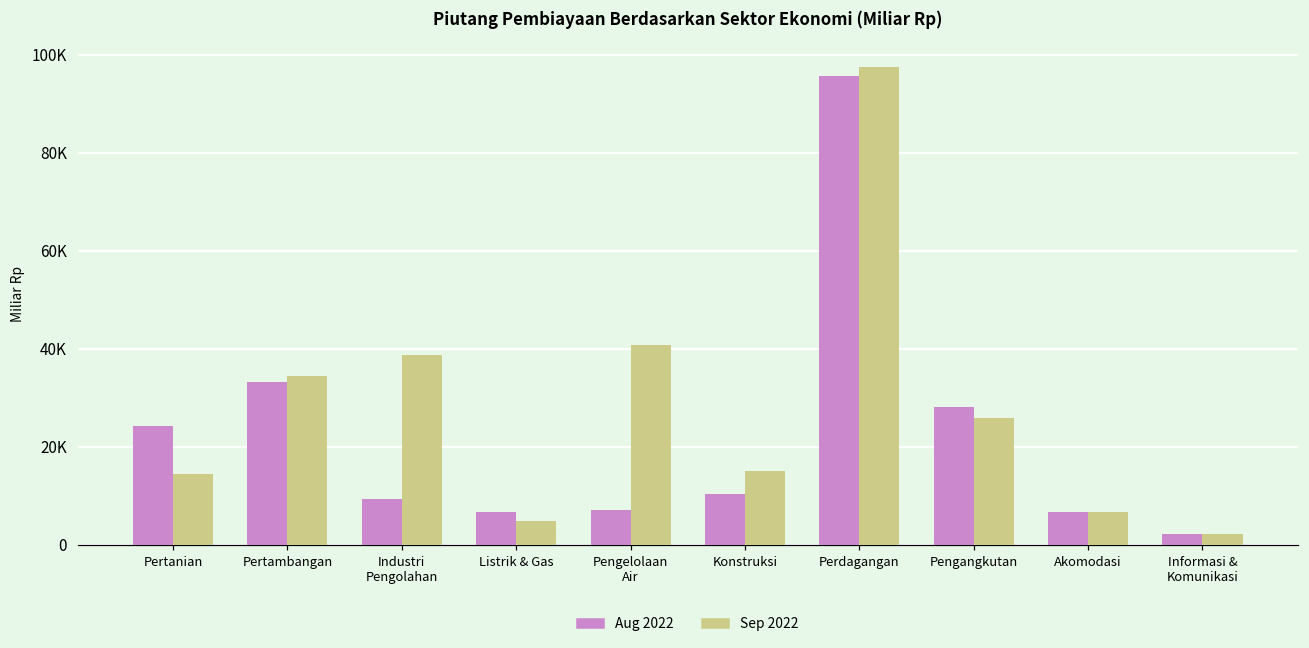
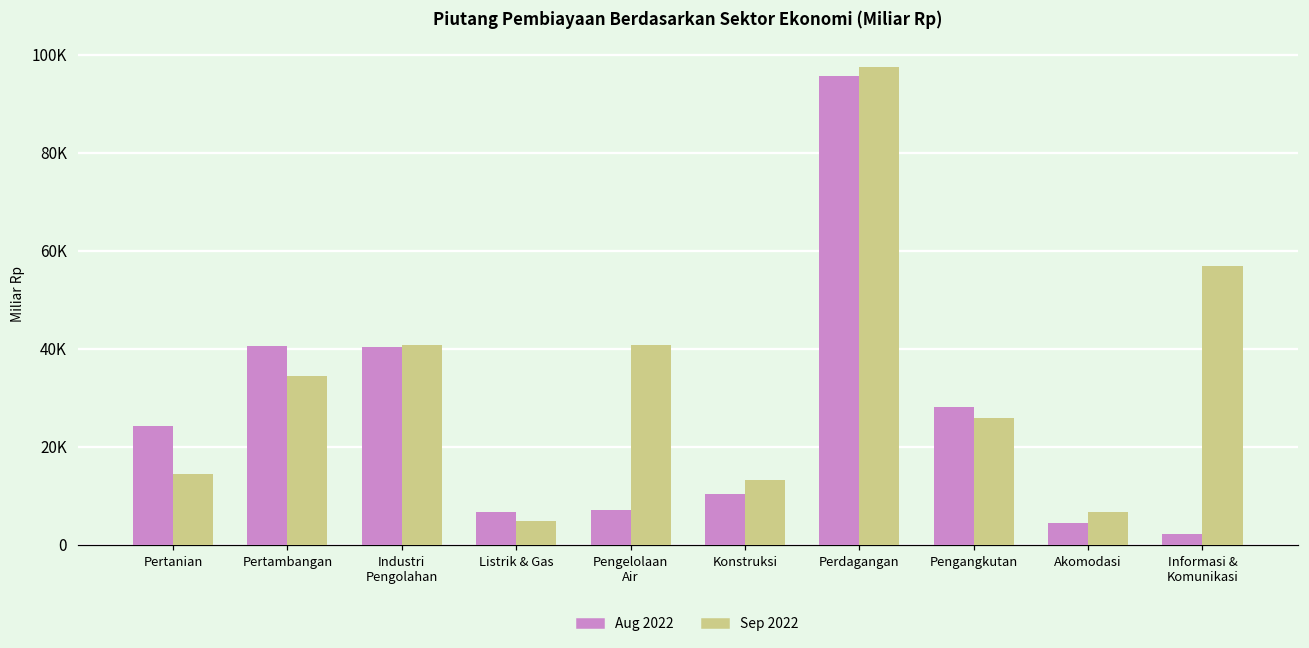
Aug 2022, Pertambangan: 33000 -> 41000
Aug 2022, Industri Pengolahan: 9000 -> 40000
Sep 2022, Industri Pengolahan: 39000 -> 41000
Sep 2022, Konstruksi: 15000 -> 13000
Aug 2022, Akomodasi: 7000 -> 4000
Sep 2022, Informasi & Komunikasi: 2000 -> 57000
